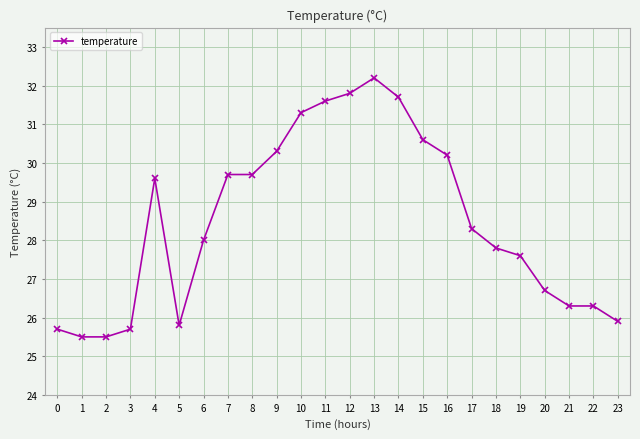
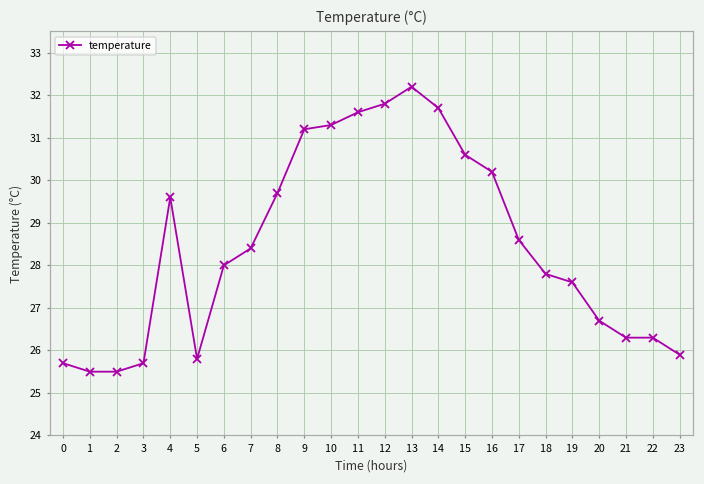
7: 29.7 -> 28.4
9: 30.3 -> 31.2
17: 28.3 -> 28.6
